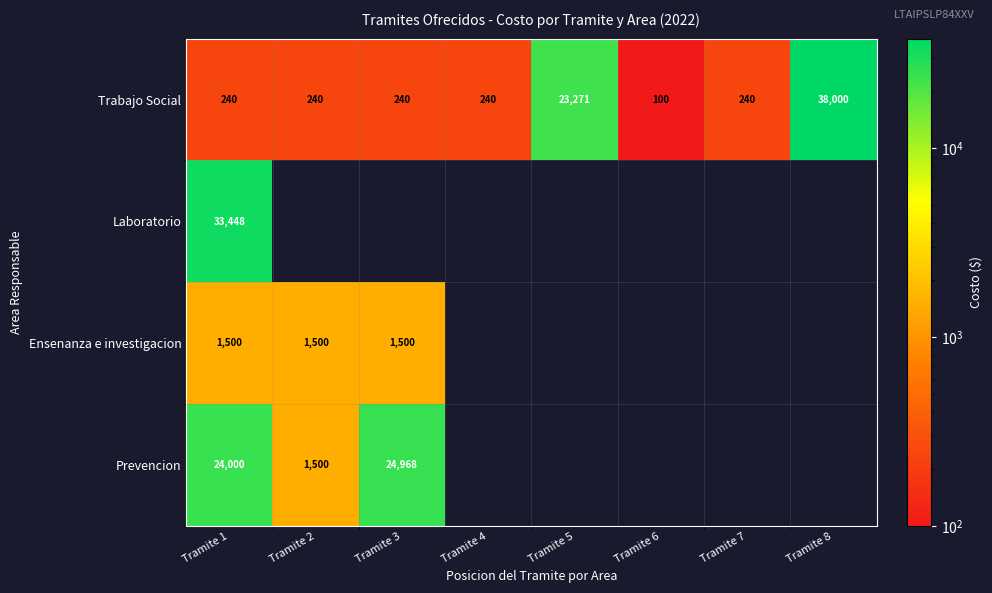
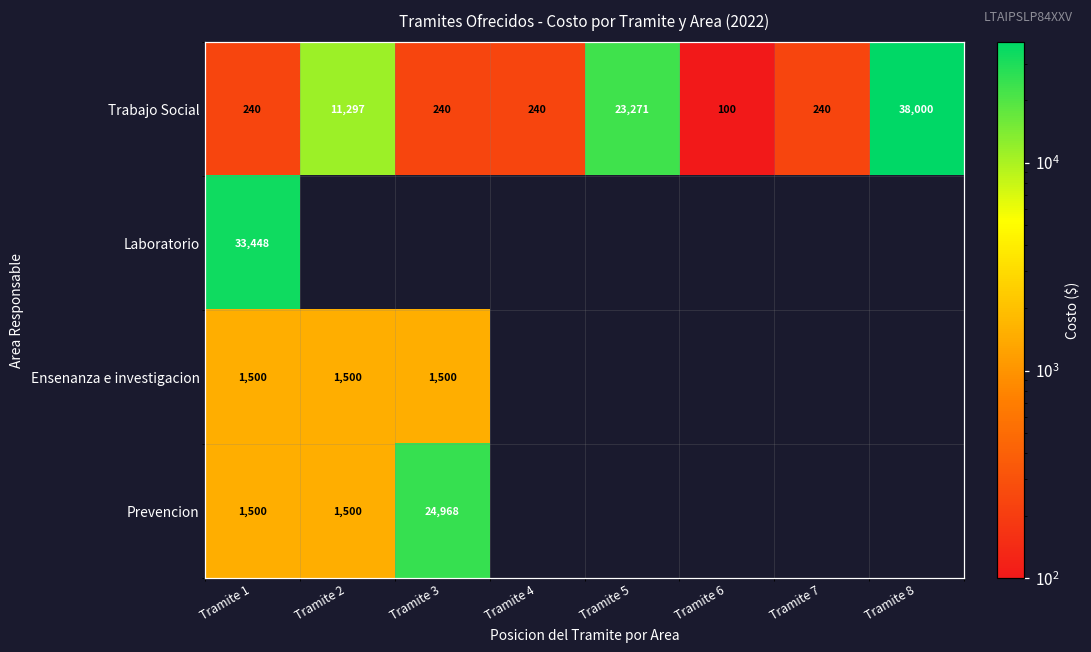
Trabajo Social, Tramite 2: 240 -> 11,297
Prevencion, Tramite 1: 24,000 -> 1,500
